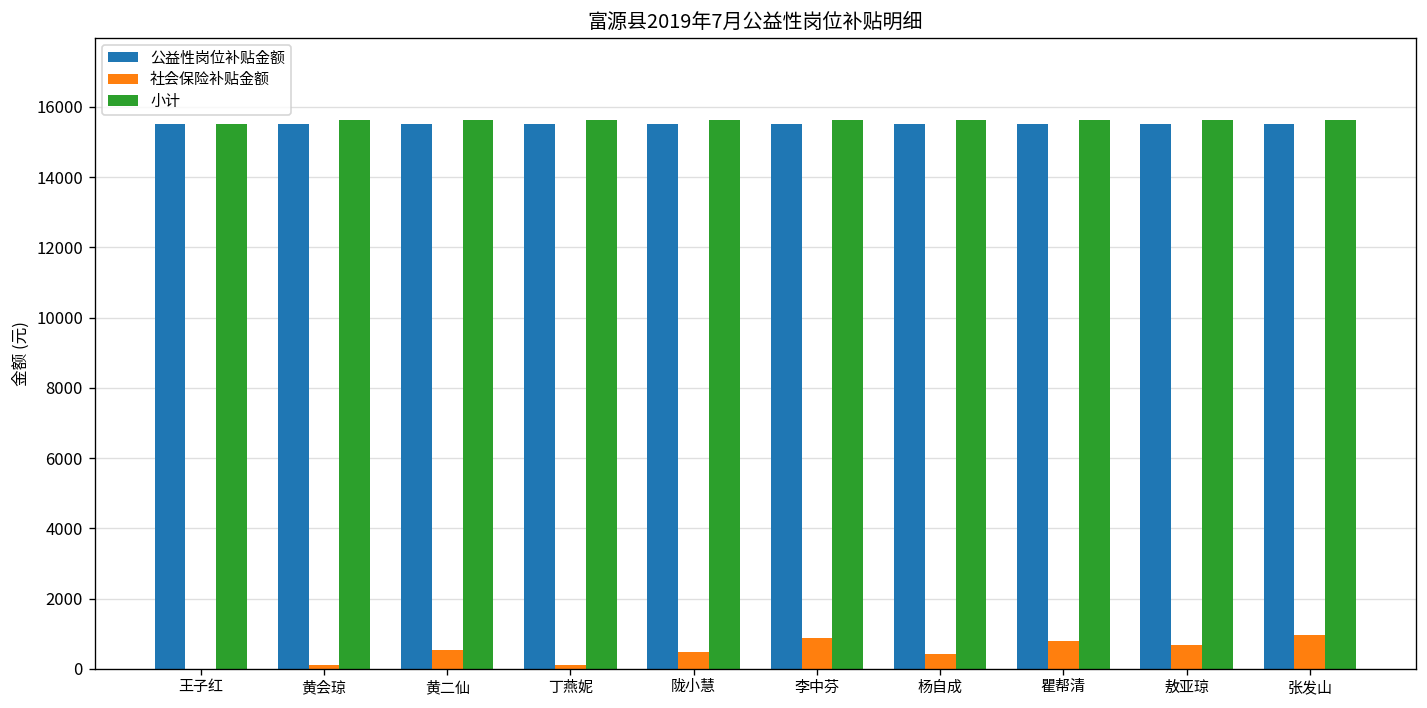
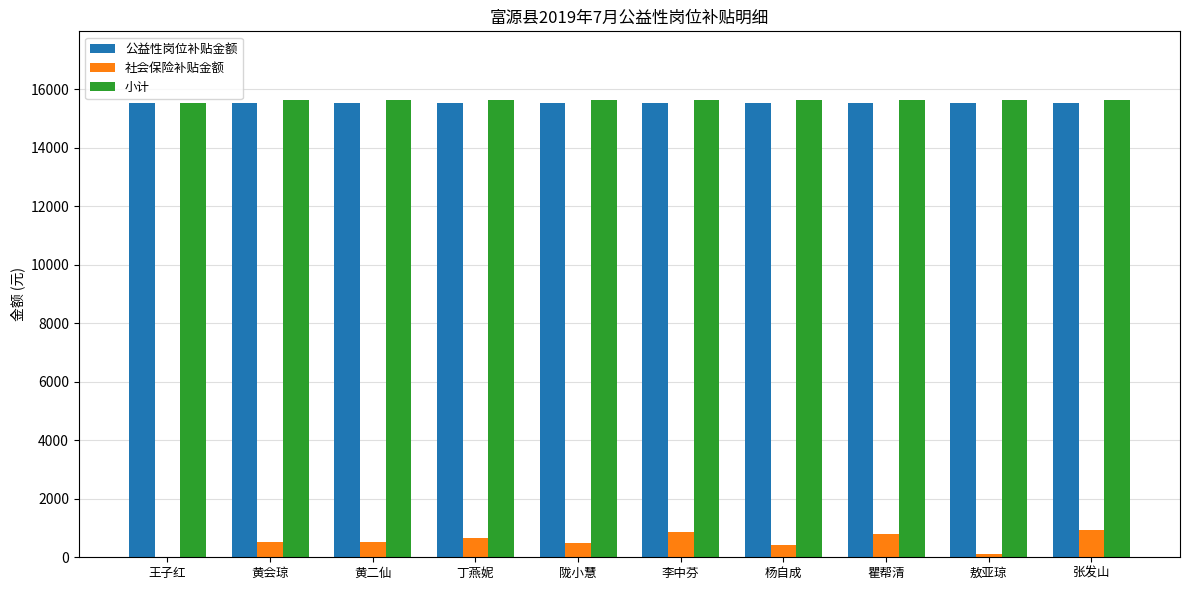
社会保险补贴金额, 黄会琼: 100 -> 500
社会保险补贴金额, 丁燕妮: 100 -> 700
社会保险补贴金额, 敖亚琼: 700 -> 100
